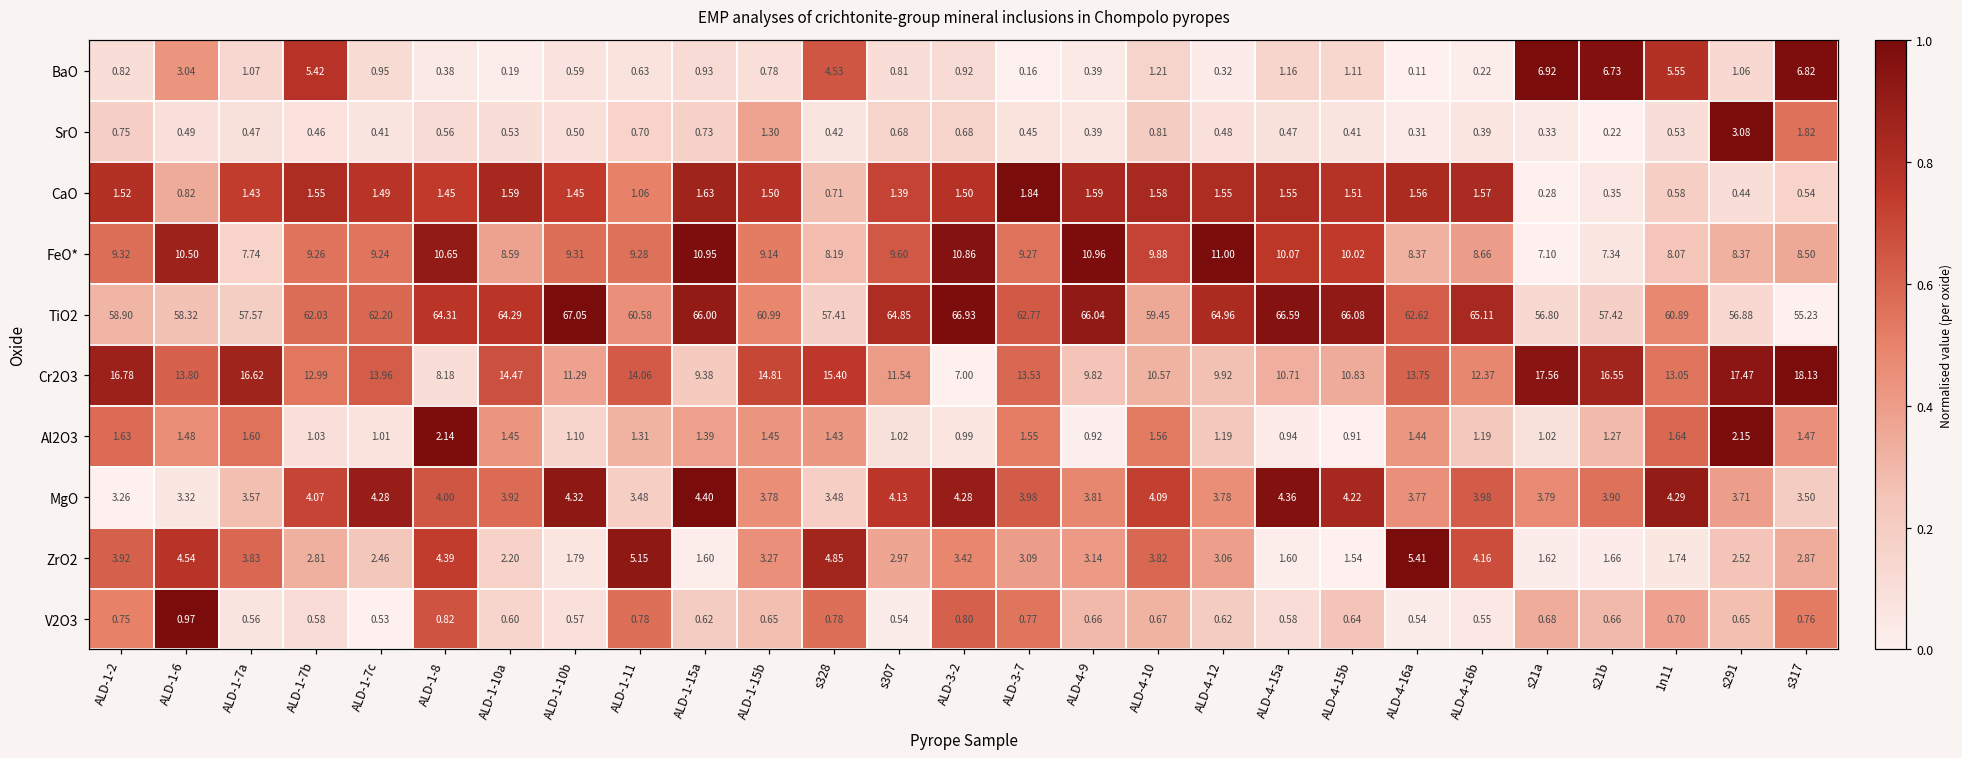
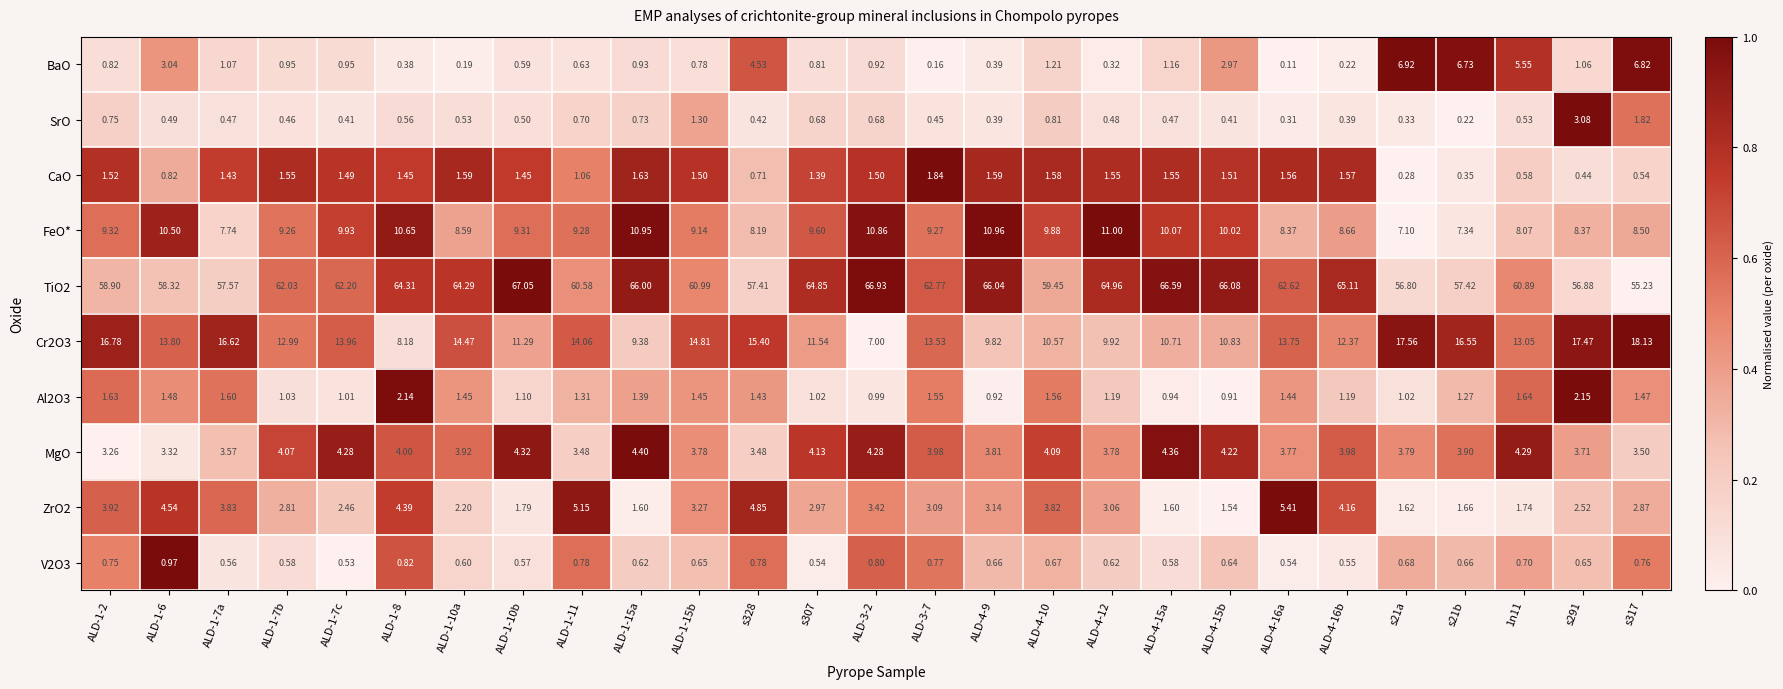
BaO, ALD-1-7b: 5.42 -> 0.95
BaO, ALD-4-15b: 1.11 -> 2.97
FeO*, ALD-1-7c: 9.24 -> 9.93
